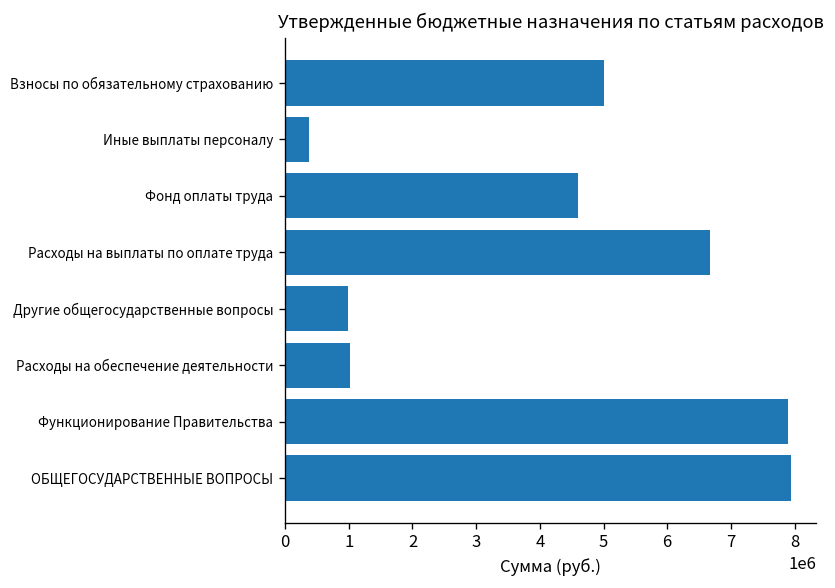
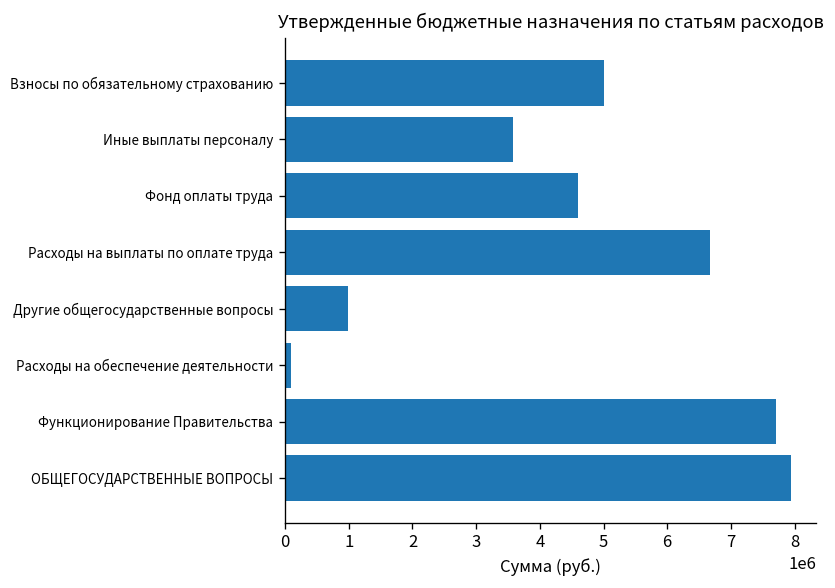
Иные выплаты персоналу: 400000 -> 3600000
Расходы на обеспечение деятельности: 1000000 -> 100000
Функционирование Правительства: 7900000 -> 7700000
